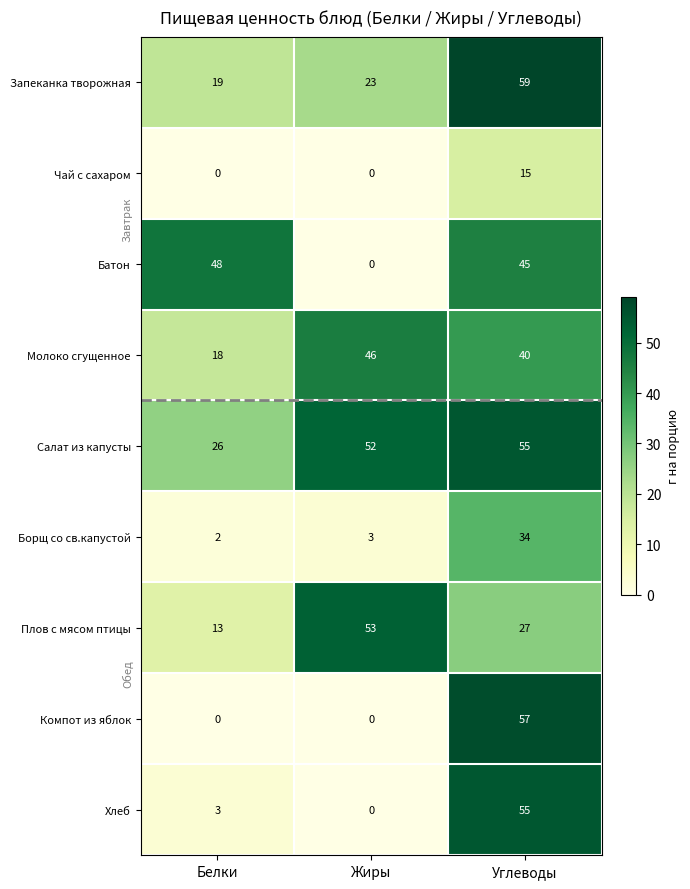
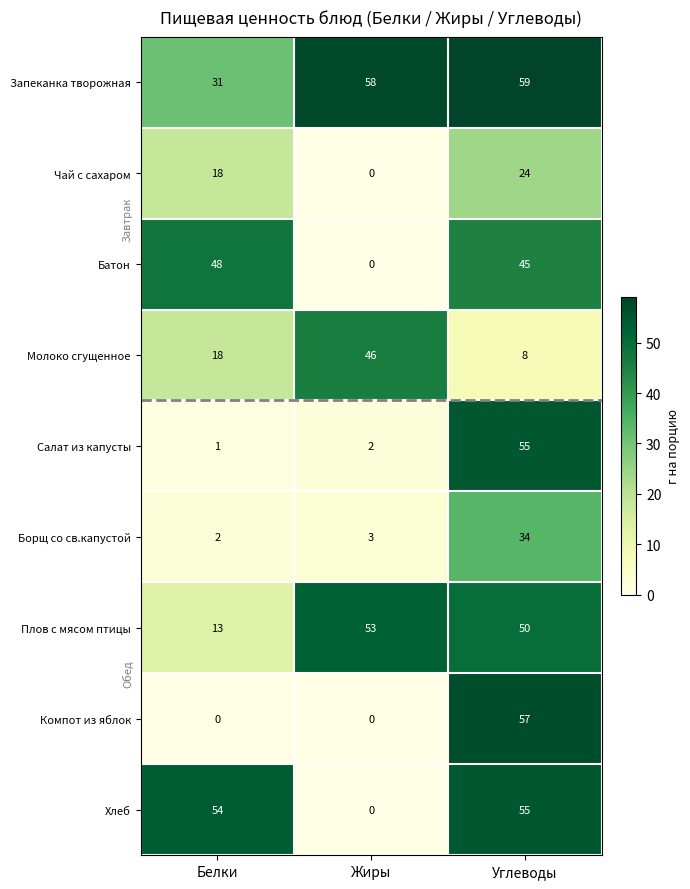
Запеканка творожная, Белки: 19 -> 31
Запеканка творожная, Жиры: 23 -> 58
Чай с сахаром, Белки: 0 -> 18
Чай с сахаром, Углеводы: 15 -> 24
Молоко сгущенное, Углеводы: 40 -> 8
Салат из капусты, Белки: 26 -> 1
Салат из капусты, Жиры: 52 -> 2
Плов с мясом птицы, Углеводы: 27 -> 50
Хлеб, Белки: 3 -> 54
